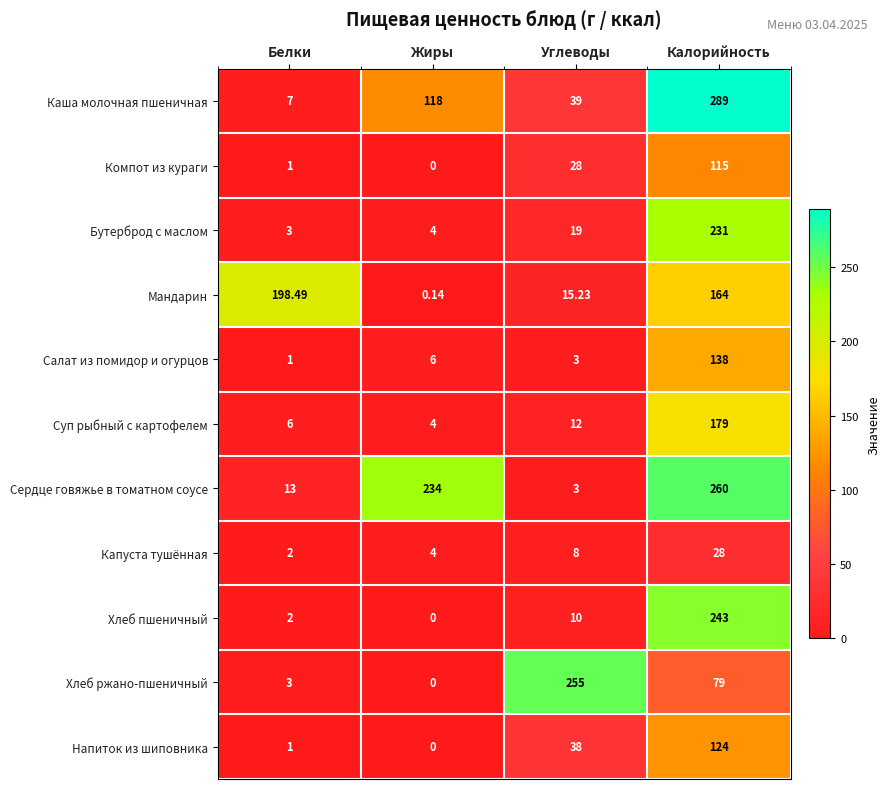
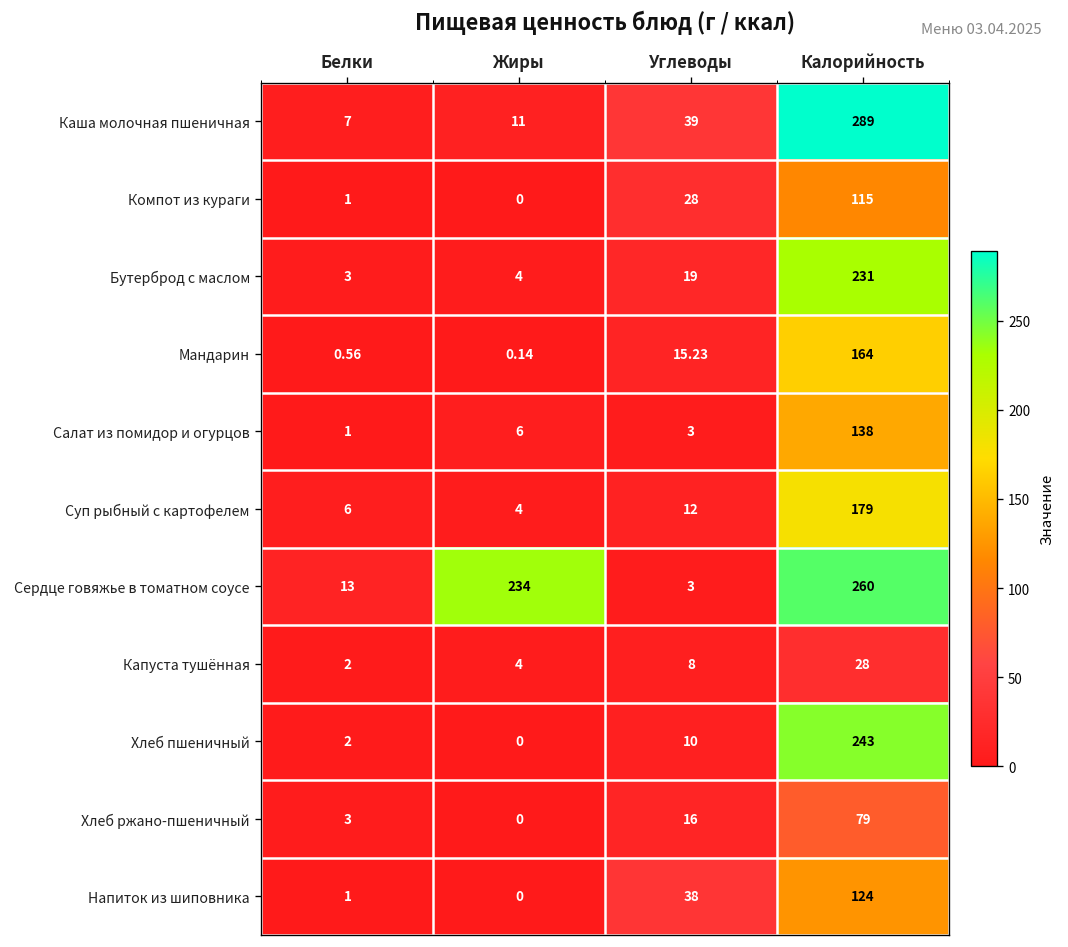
Каша молочная пшеничная, Жиры: 118 -> 11
Мандарин, Белки: 198.49 -> 0.56
Хлеб ржано-пшеничный, Углеводы: 255 -> 16
